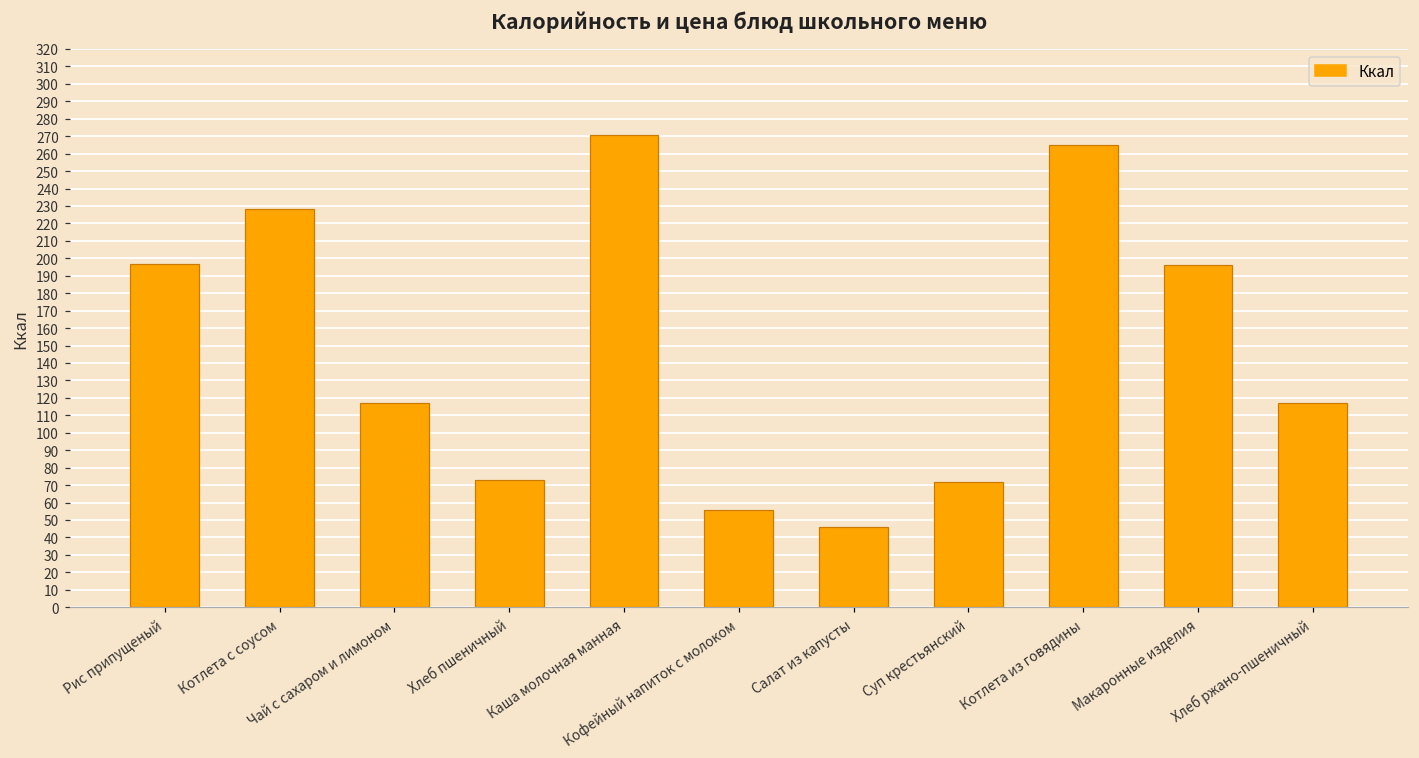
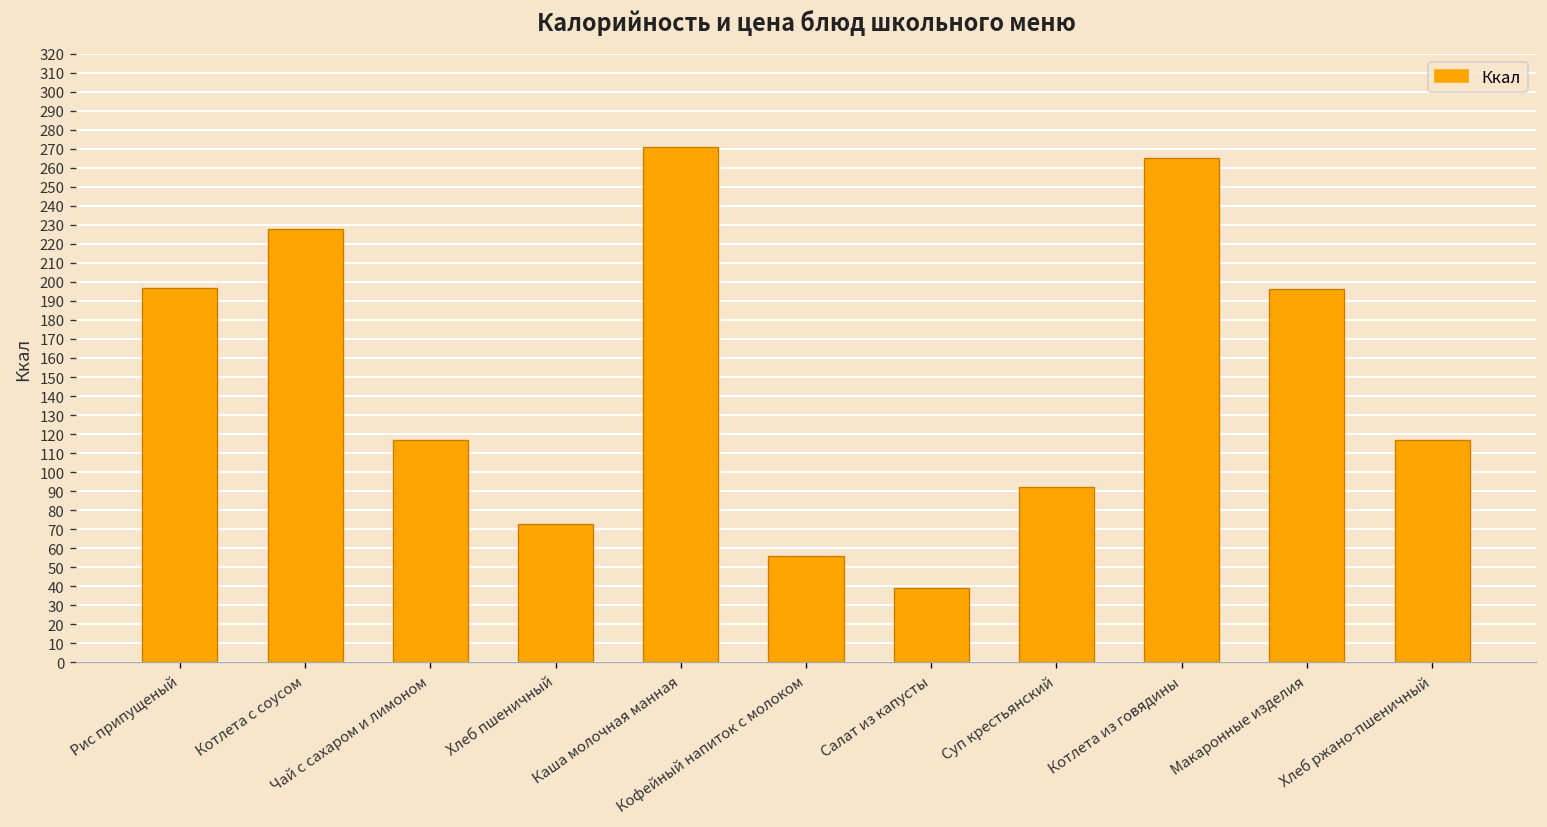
Салат из капусты: 46 -> 39
Суп крестьянский: 72 -> 92
